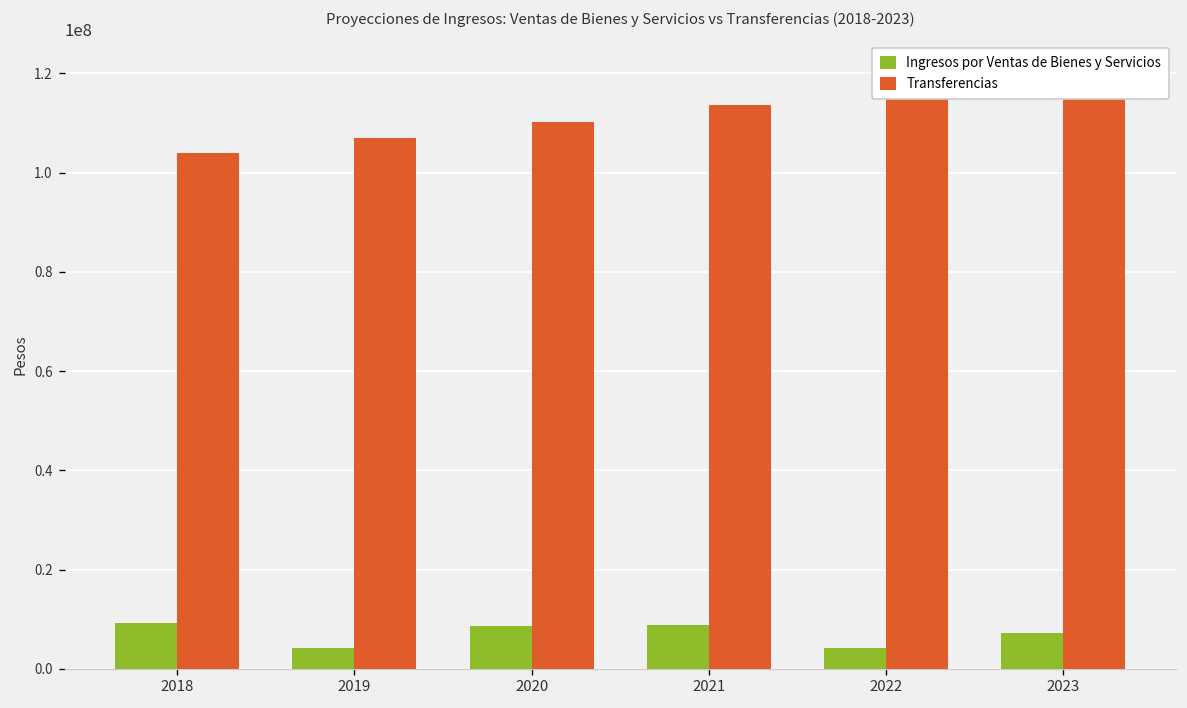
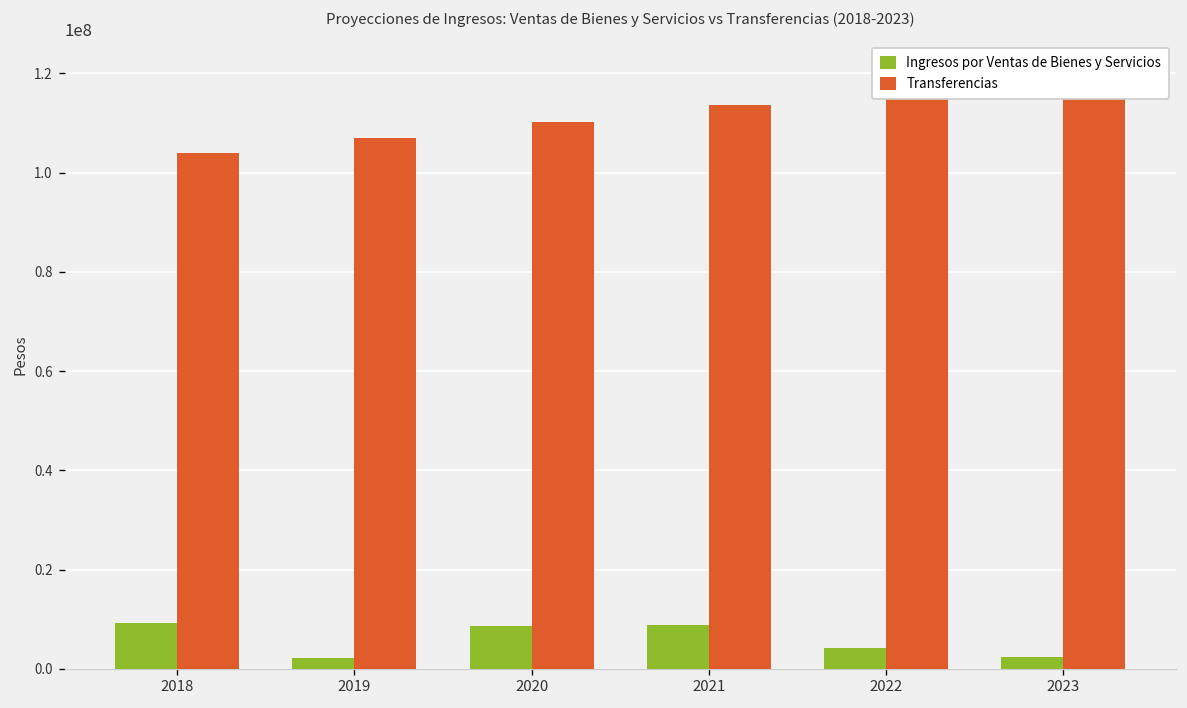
Ingresos por Ventas de Bienes y Servicios, 2019: 4000000 -> 2000000
Ingresos por Ventas de Bienes y Servicios, 2023: 7000000 -> 2000000
